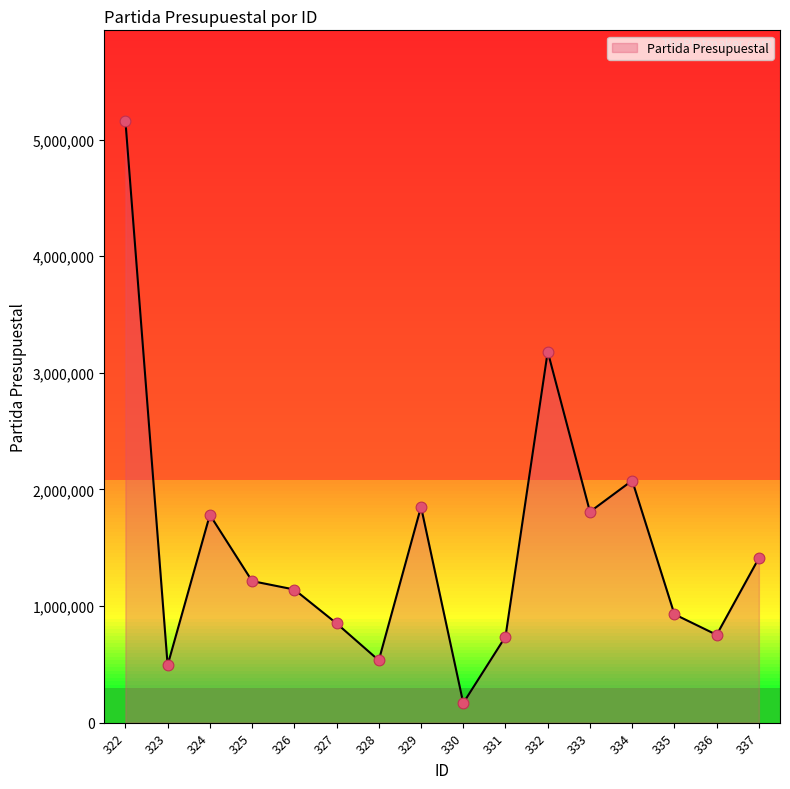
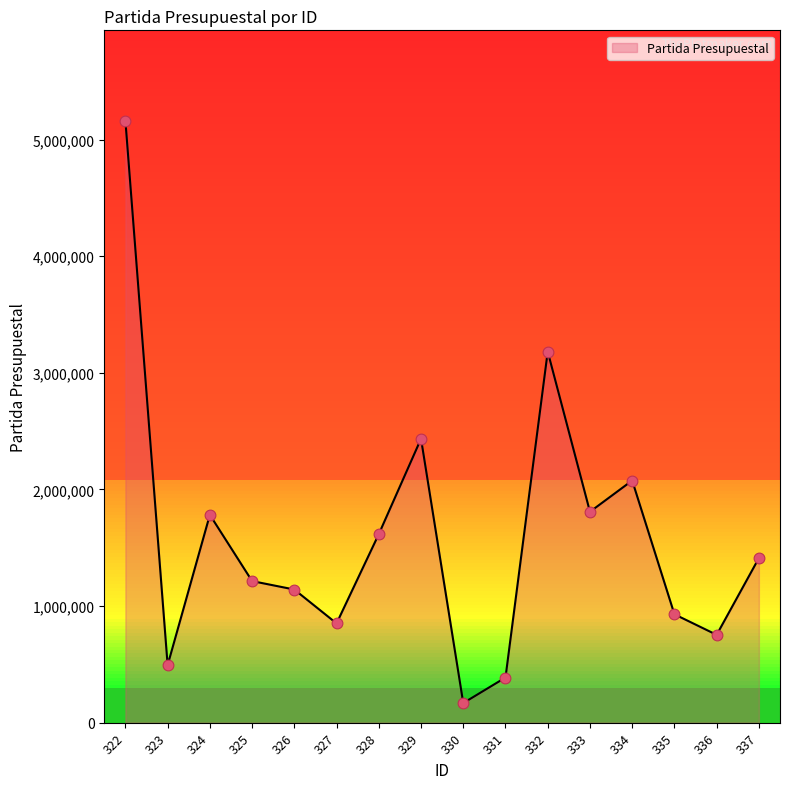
328: 530,000 -> 1,620,000
329: 1,850,000 -> 2,430,000
331: 740,000 -> 390,000
